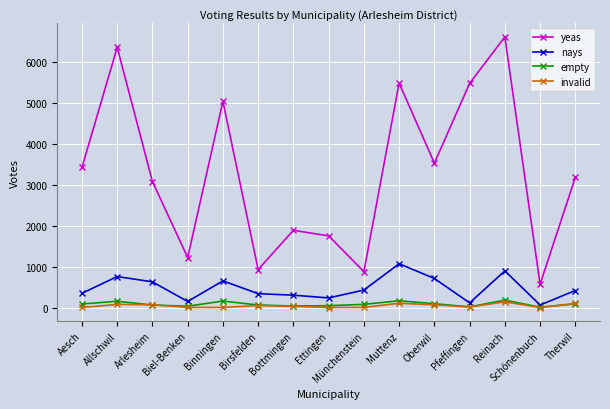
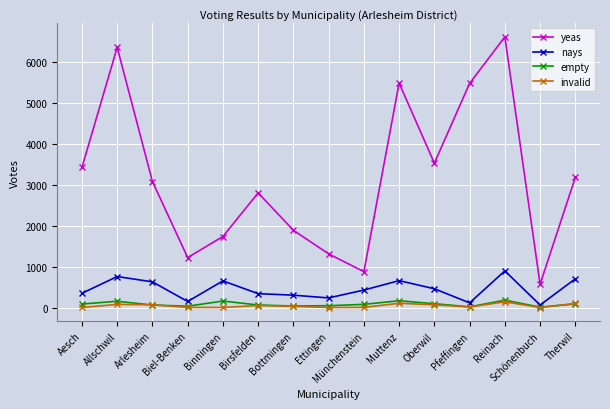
yeas, Binningen: 5000 -> 1700
yeas, Birsfelden: 900 -> 2800
yeas, Ettingen: 1700 -> 1300
nays, Muttenz: 1100 -> 700
nays, Oberwil: 700 -> 500
nays, Therwil: 400 -> 700
